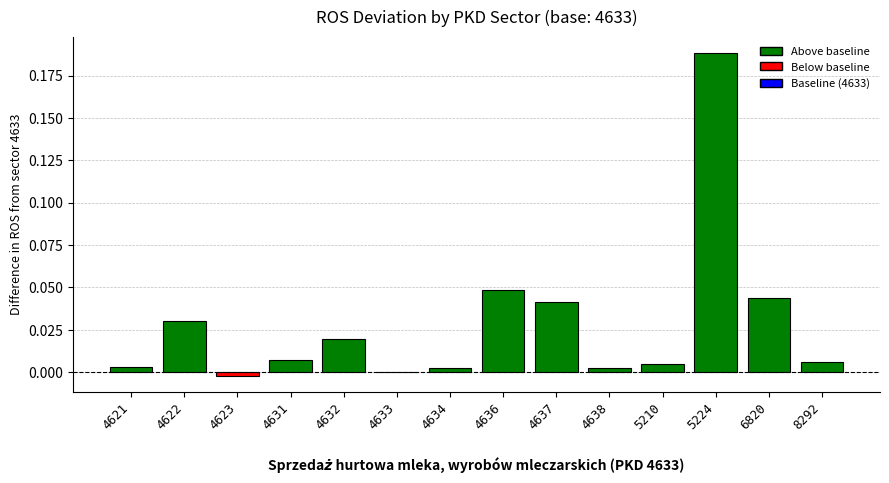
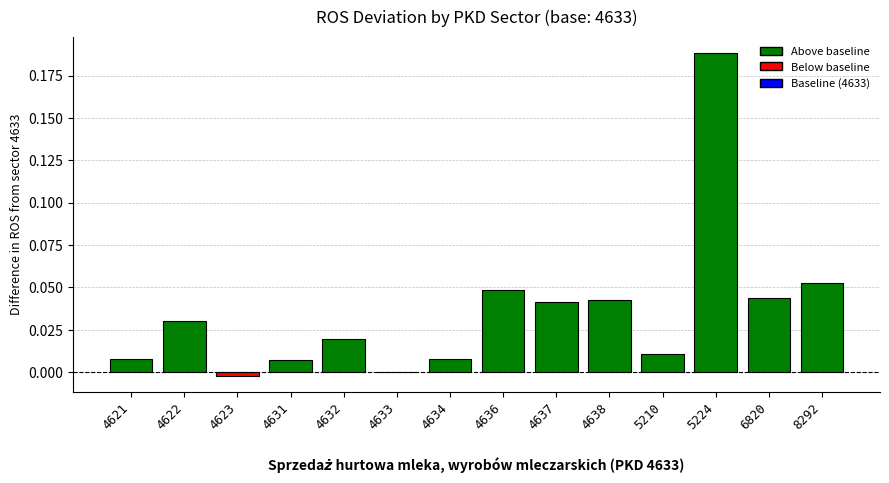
4621: 0.003 -> 0.008
4634: 0.002 -> 0.008
4638: 0.002 -> 0.043
5210: 0.005 -> 0.011
8292: 0.006 -> 0.052
